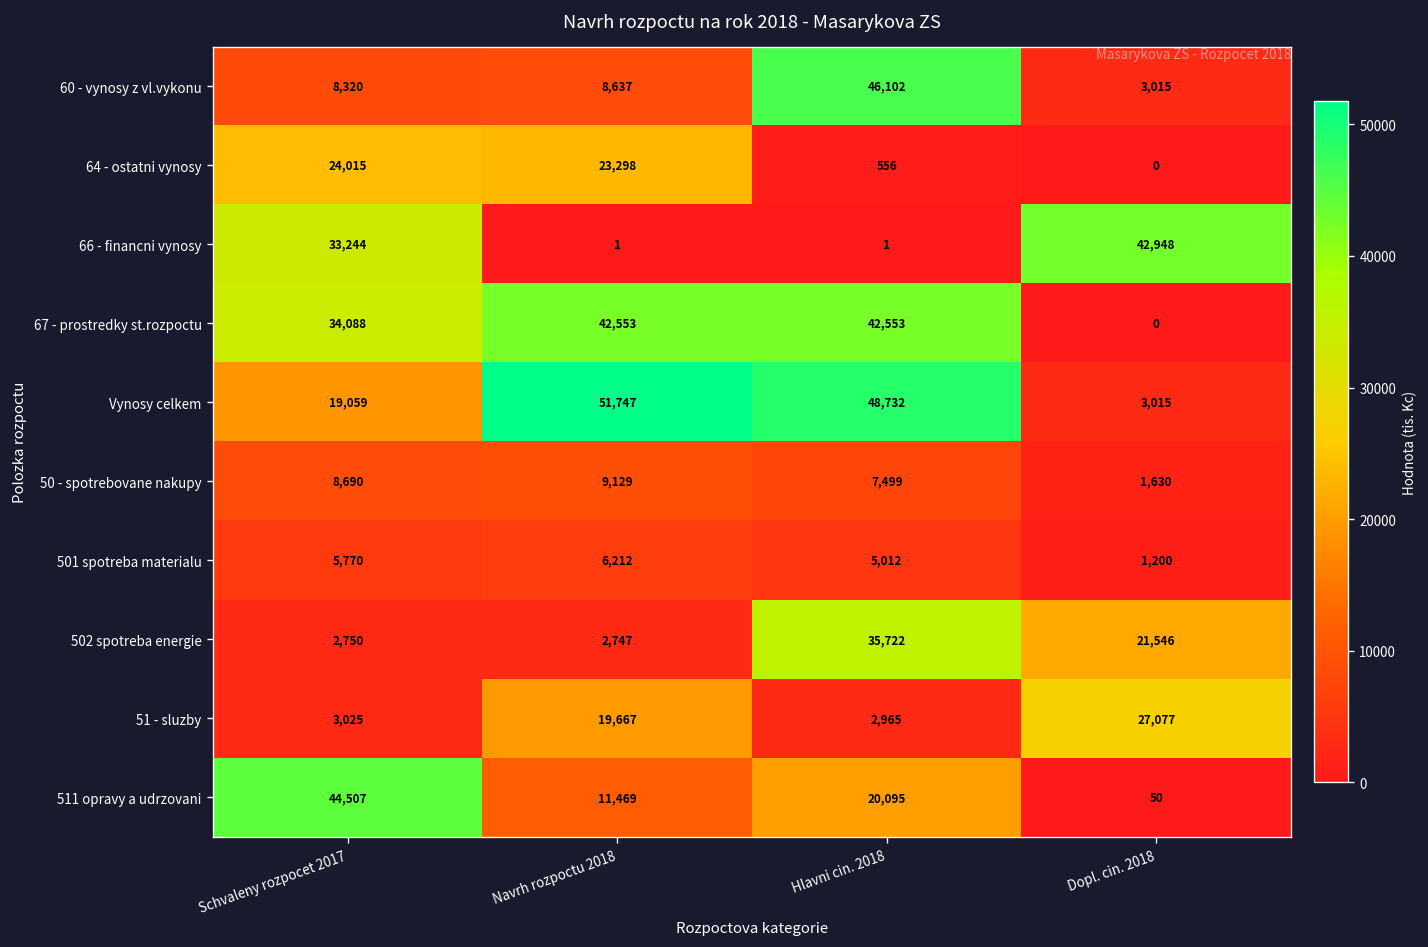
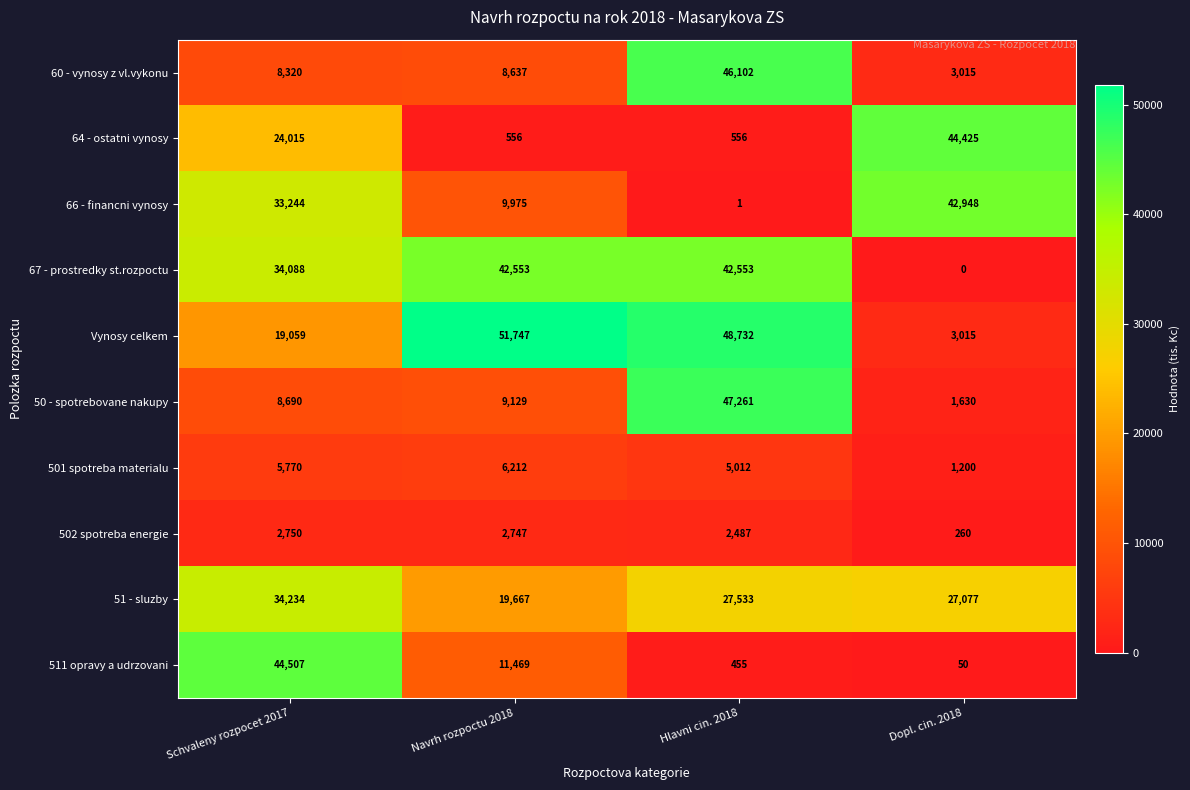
64 - ostatni vynosy, Navrh rozpoctu 2018: 23,298 -> 556
64 - ostatni vynosy, Dopl. cin. 2018: 0 -> 44,425
66 - financni vynosy, Navrh rozpoctu 2018: 1 -> 9,975
50 - spotrebovane nakupy, Hlavni cin. 2018: 7,499 -> 47,261
502 spotreba energie, Hlavni cin. 2018: 35,722 -> 2,487
502 spotreba energie, Dopl. cin. 2018: 21,546 -> 260
51 - sluzby, Schvaleny rozpocet 2017: 3,025 -> 34,234
51 - sluzby, Hlavni cin. 2018: 2,965 -> 27,533
511 opravy a udrzovani, Hlavni cin. 2018: 20,095 -> 455
